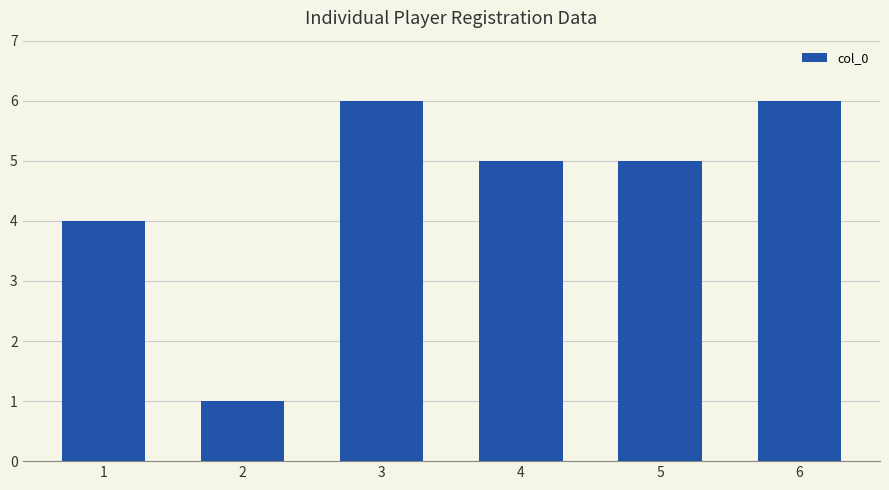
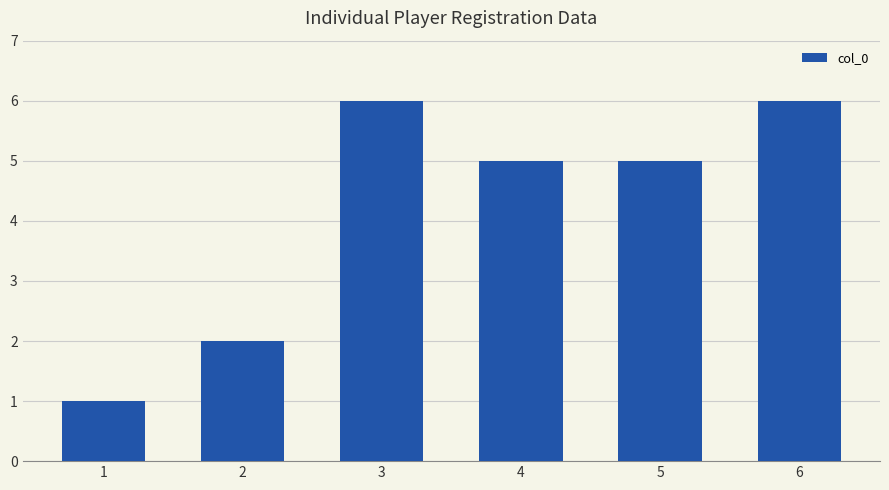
1: 4 -> 1
2: 1 -> 2
